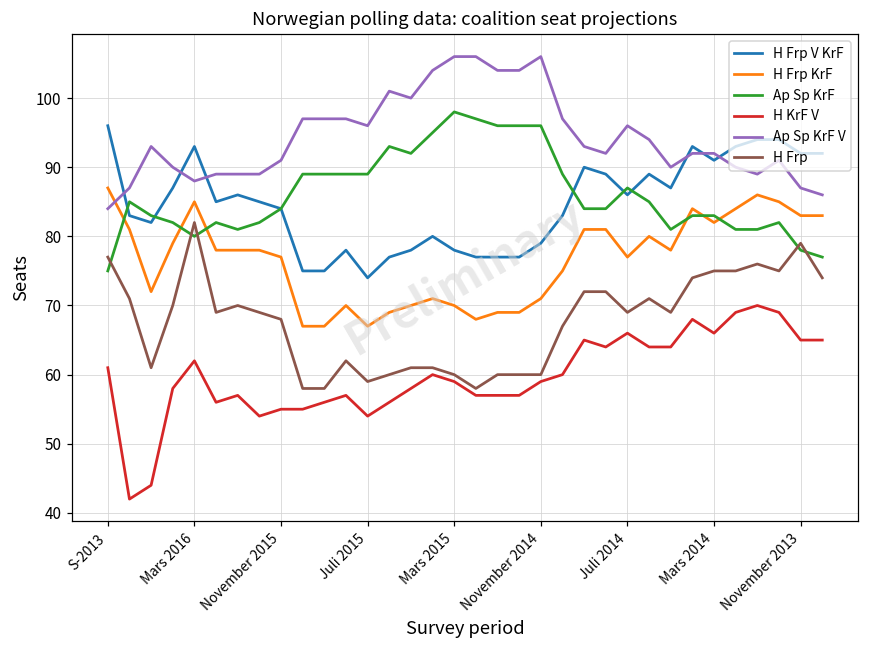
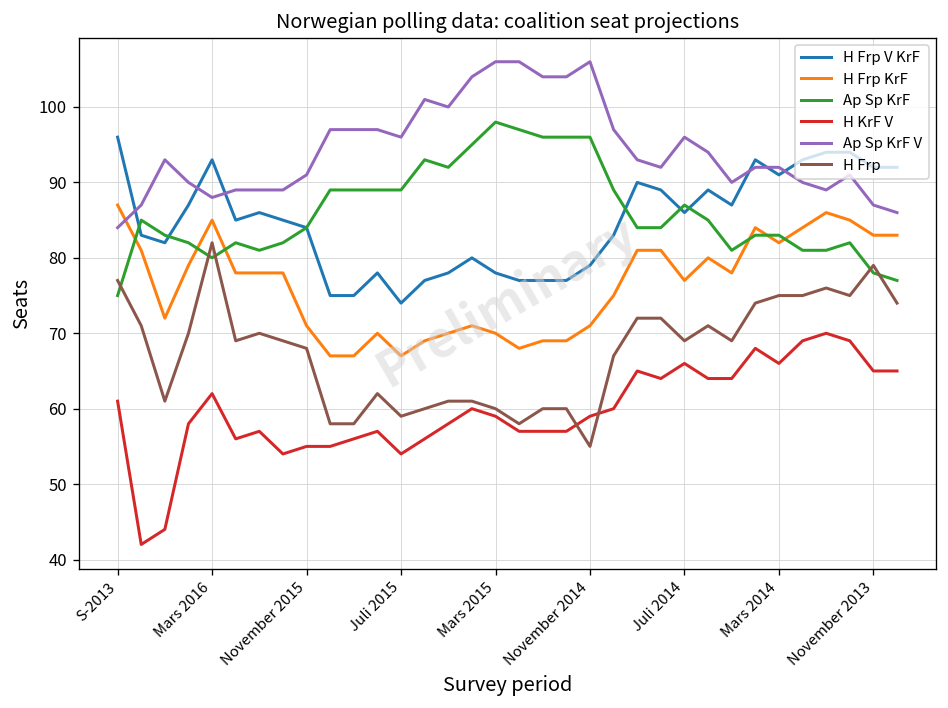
H Frp KrF, November 2015: 77 -> 71
H Frp, November 2014: 60 -> 55
